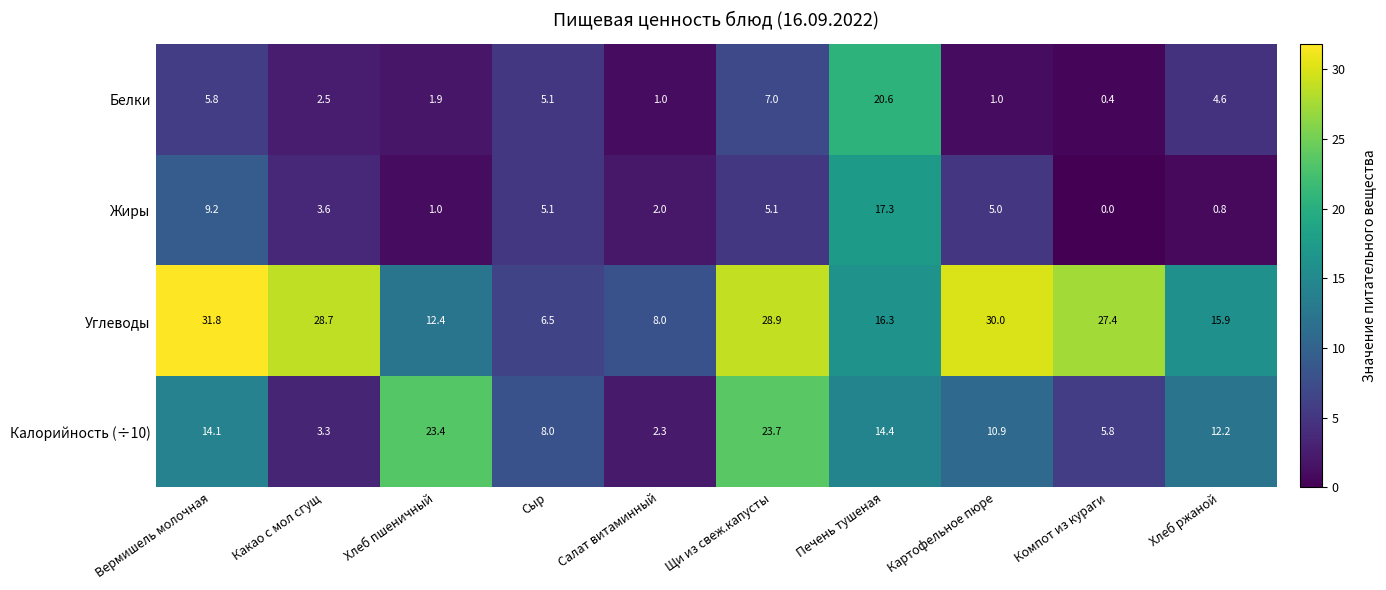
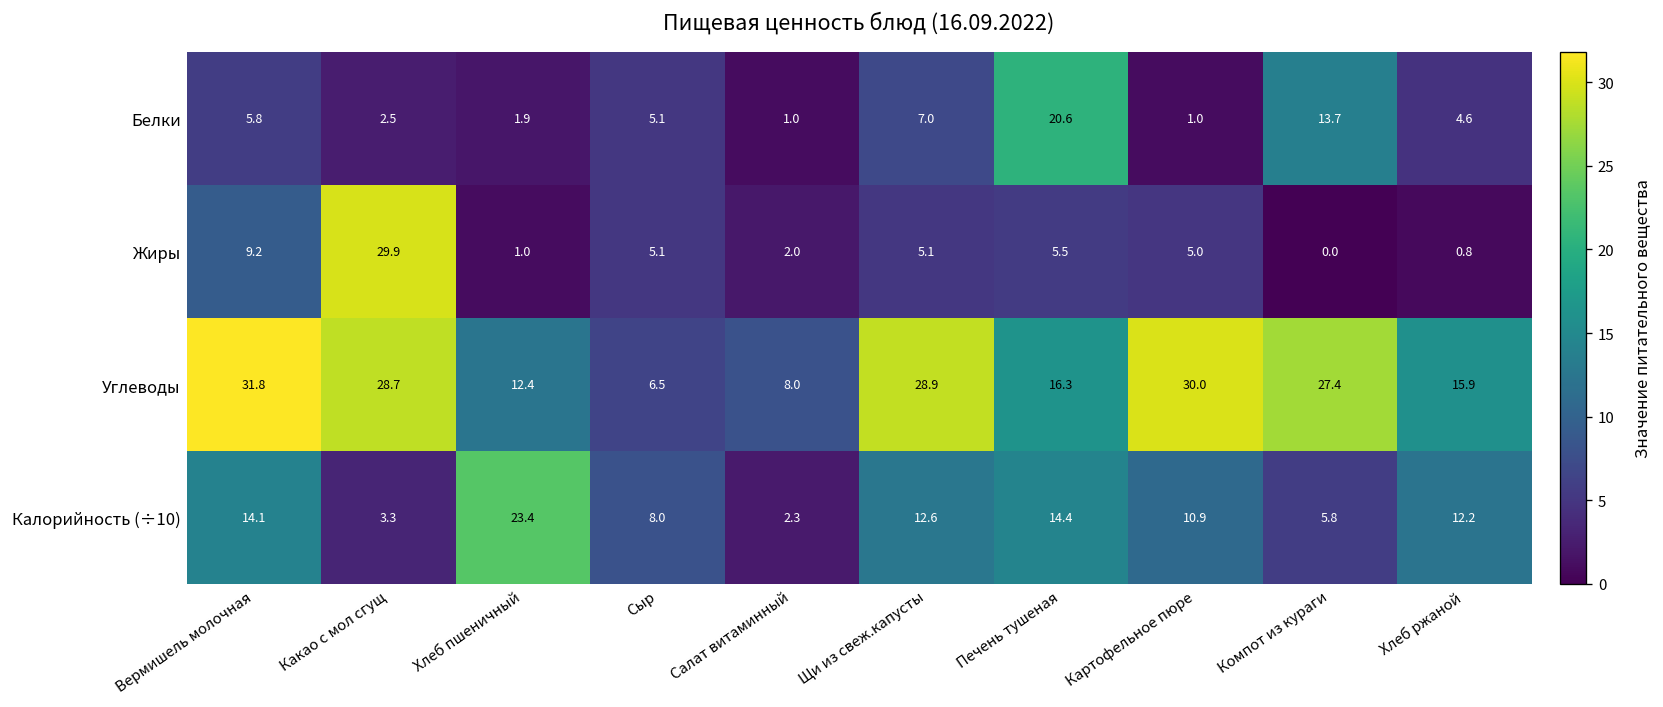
Белки, Компот из кураги: 0.4 -> 13.7
Жиры, Какао с мол сгущ: 3.6 -> 29.9
Жиры, Печень тушеная: 17.3 -> 5.5
Калорийность (÷10), Щи из свеж.капусты: 23.7 -> 12.6
